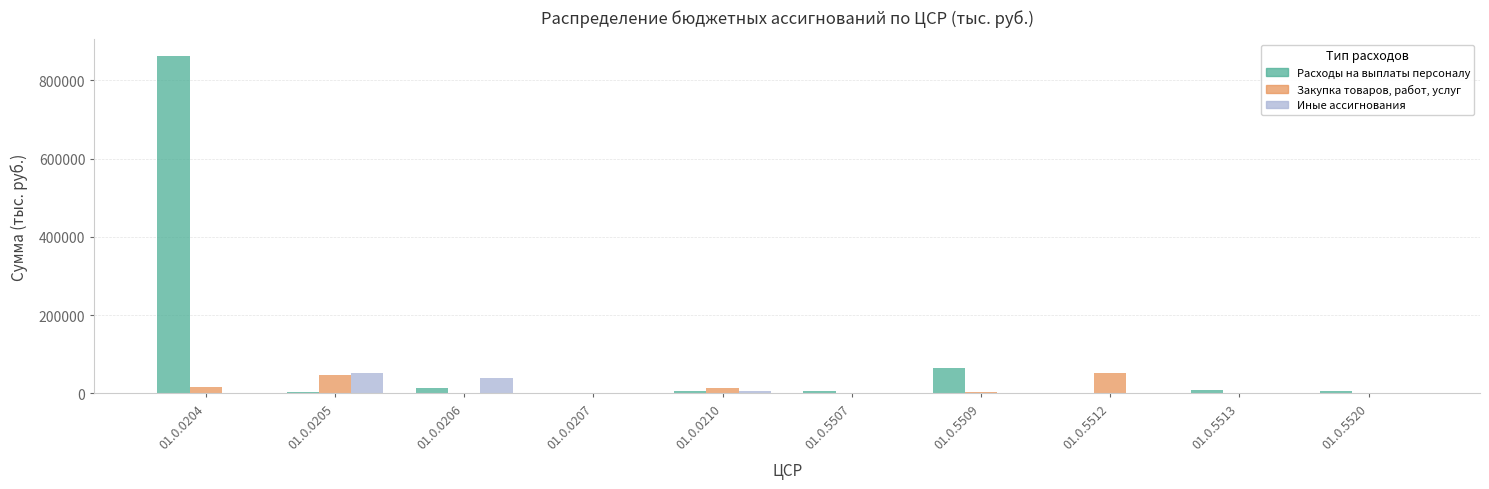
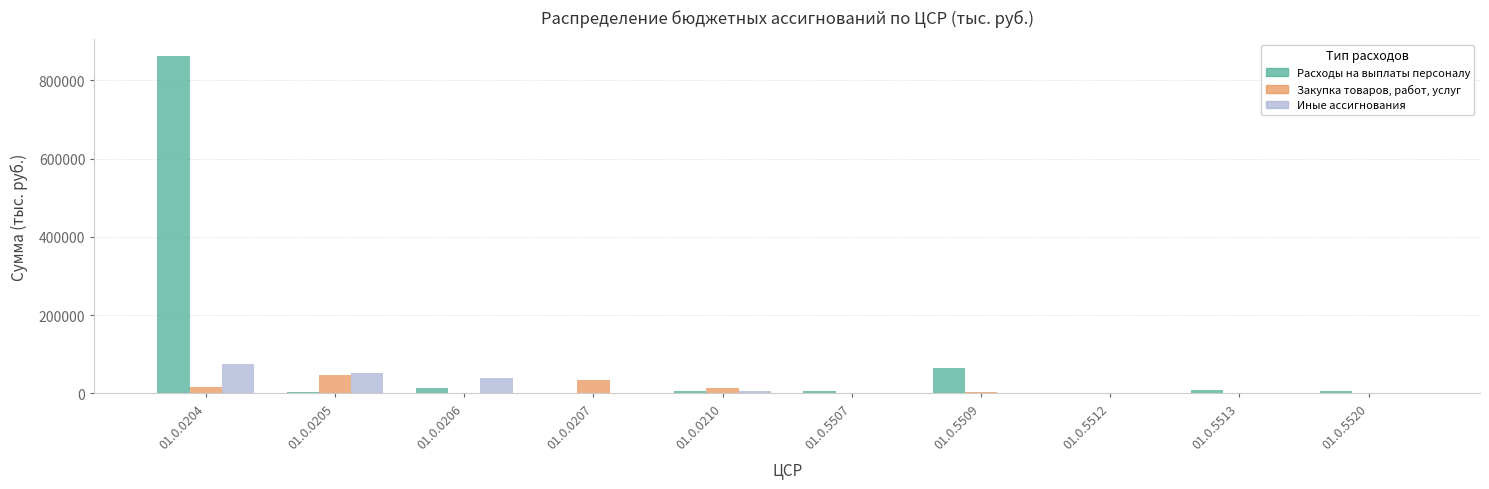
Иные ассигнования, 01.0.0204: 0 -> 70000
Закупка товаров, работ, услуг, 01.0.0207: 0 -> 30000
Закупка товаров, работ, услуг, 01.0.5512: 50000 -> 0
